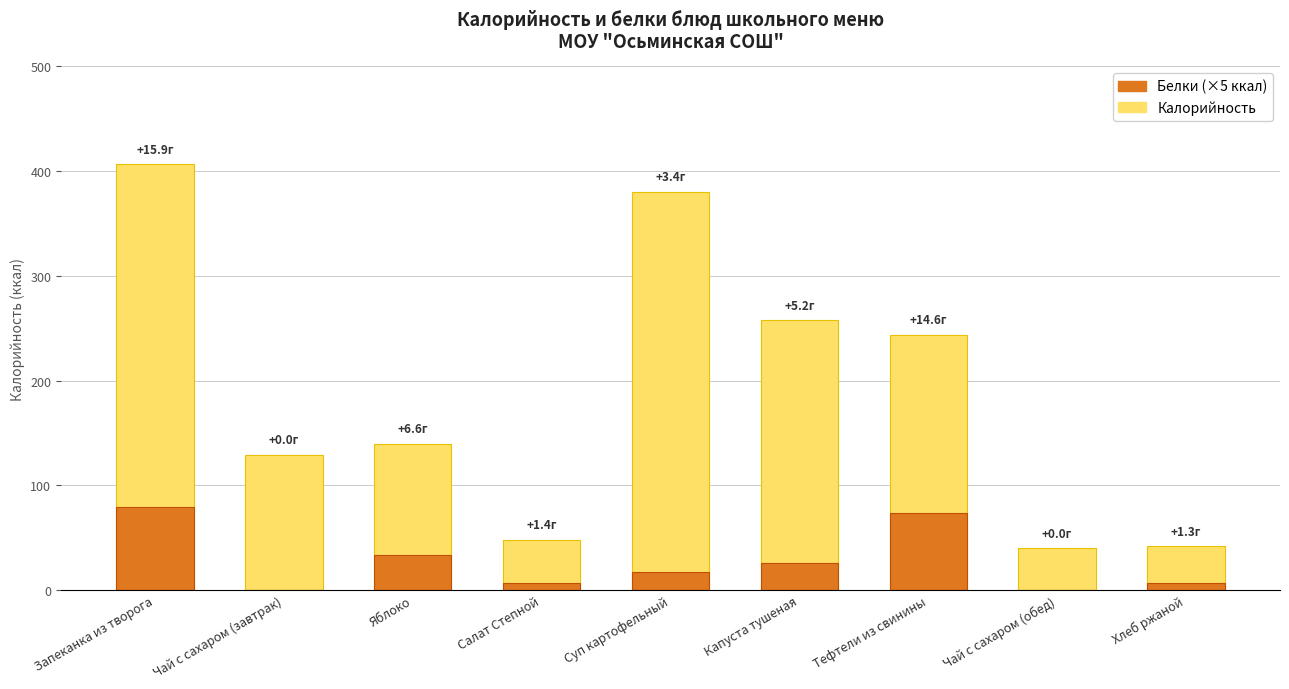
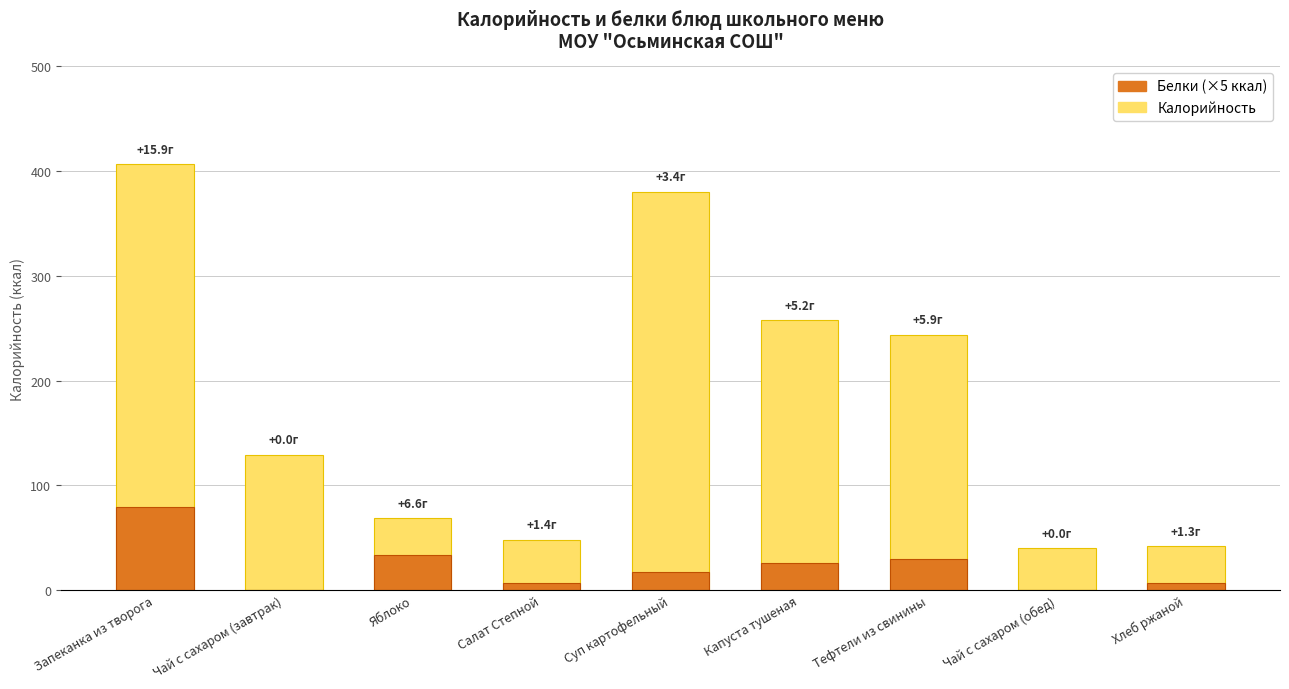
Калорийность, Яблоко: 140 -> 68
Белки (×5 ккал), Тефтели из свинины: +14.6г -> +5.9г
